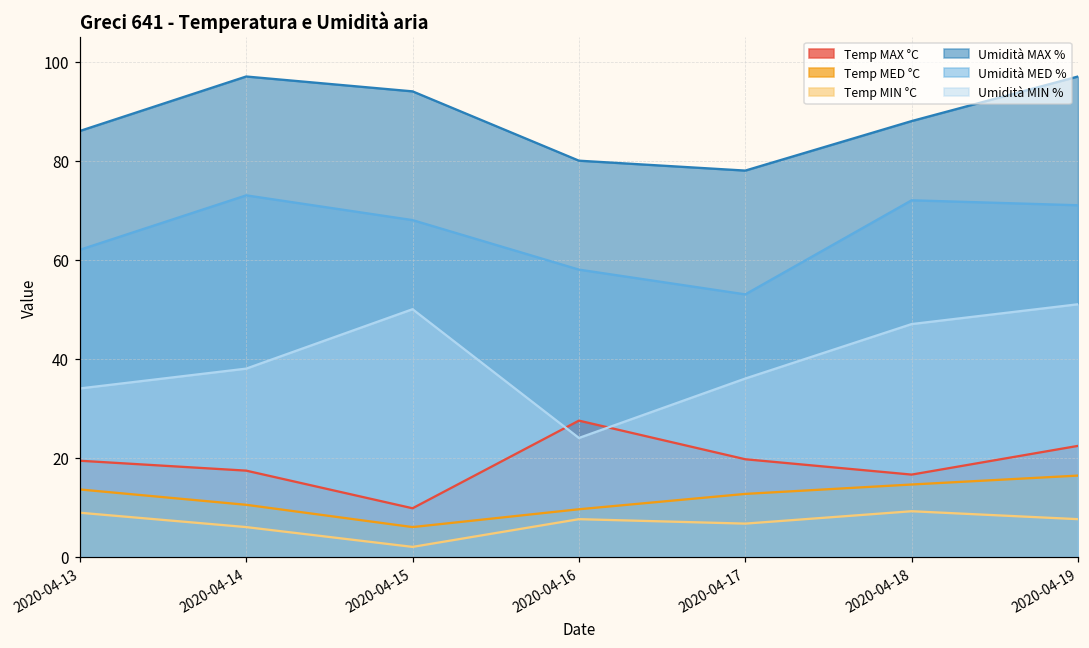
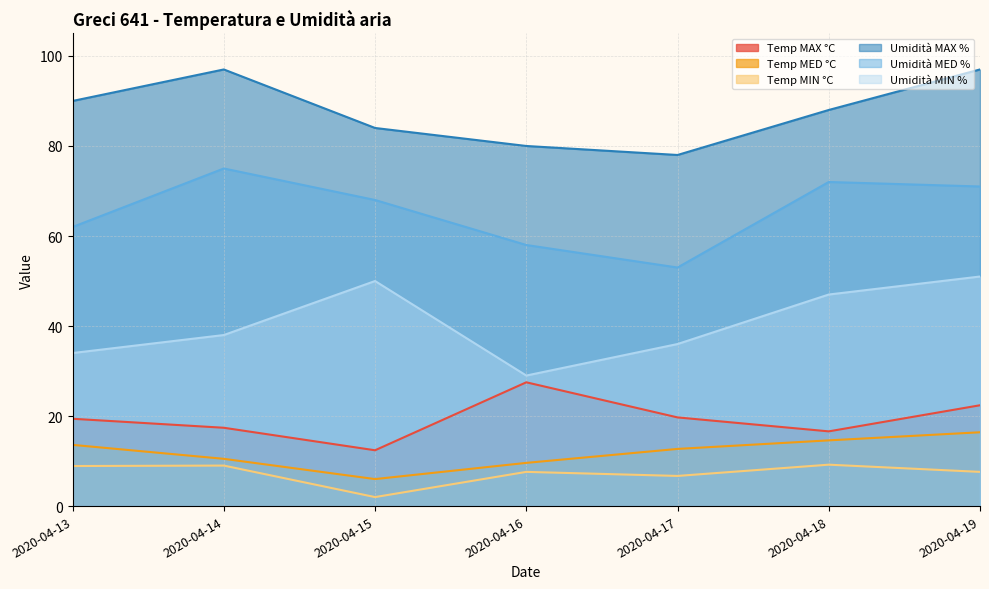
Umidità MAX %, 2020-04-13: 86 -> 90
Temp MIN °C, 2020-04-14: 6 -> 9
Umidità MED %, 2020-04-14: 73 -> 75
Temp MAX °C, 2020-04-15: 10 -> 12
Umidità MAX %, 2020-04-15: 94 -> 84
Umidità MIN %, 2020-04-16: 24 -> 29
